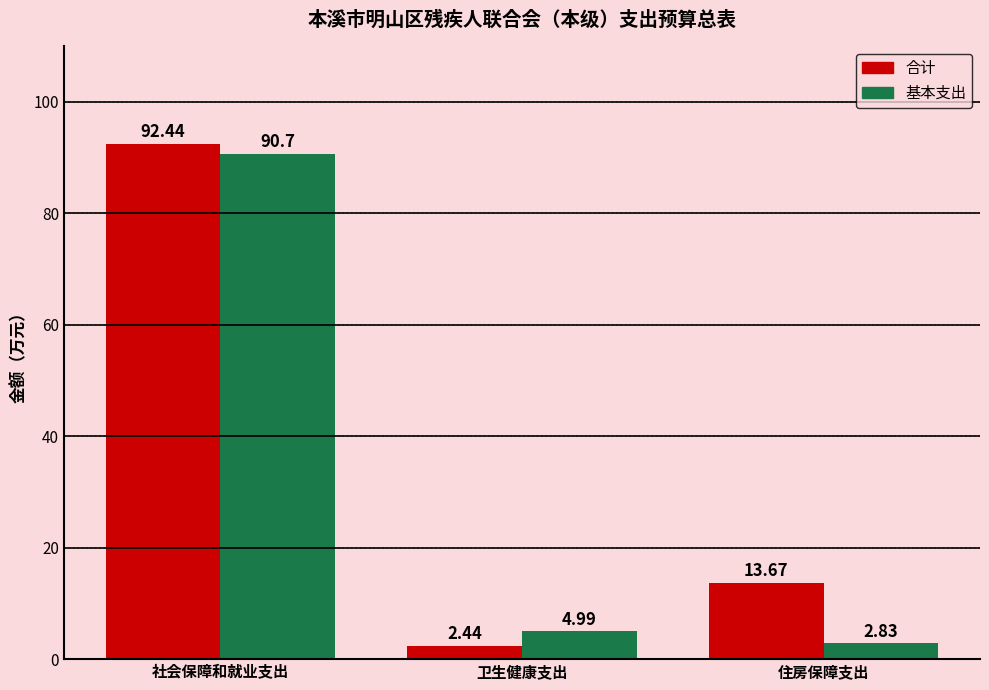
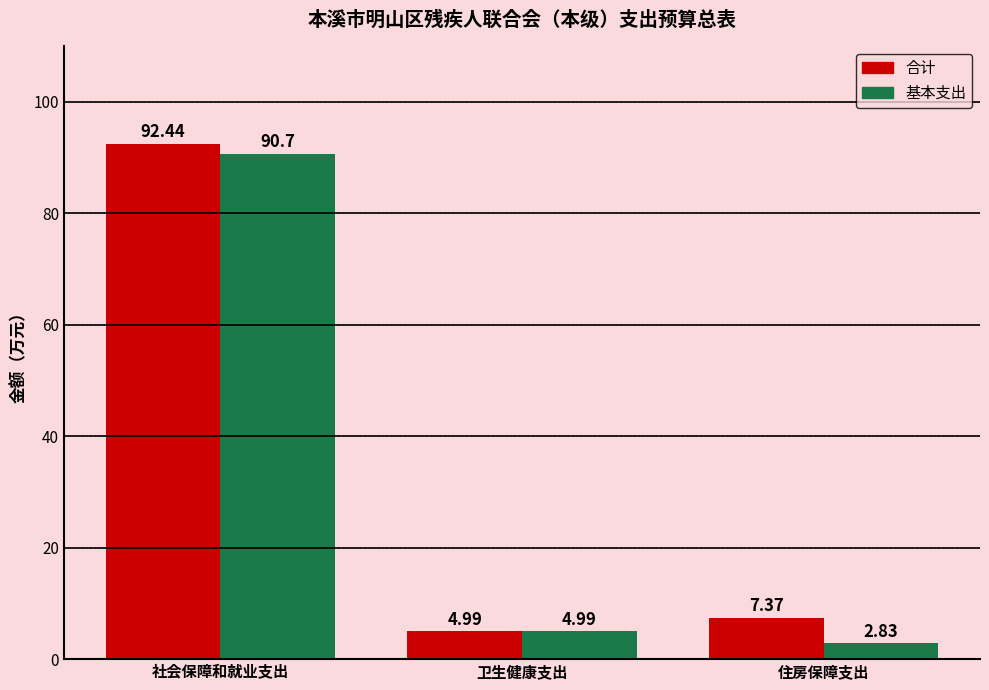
合计, 卫生健康支出: 2.44 -> 4.99
合计, 住房保障支出: 13.67 -> 7.37
